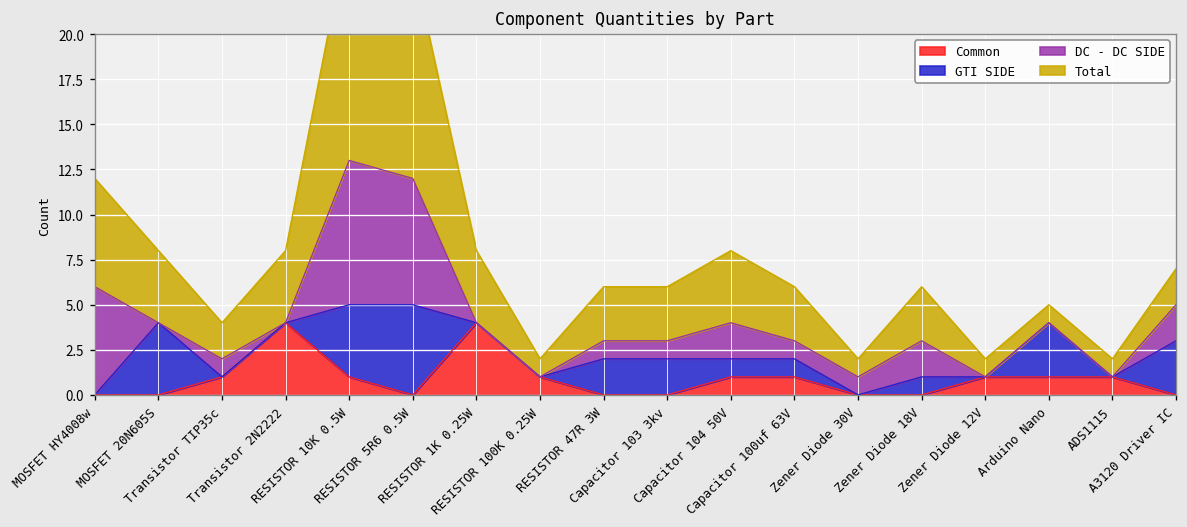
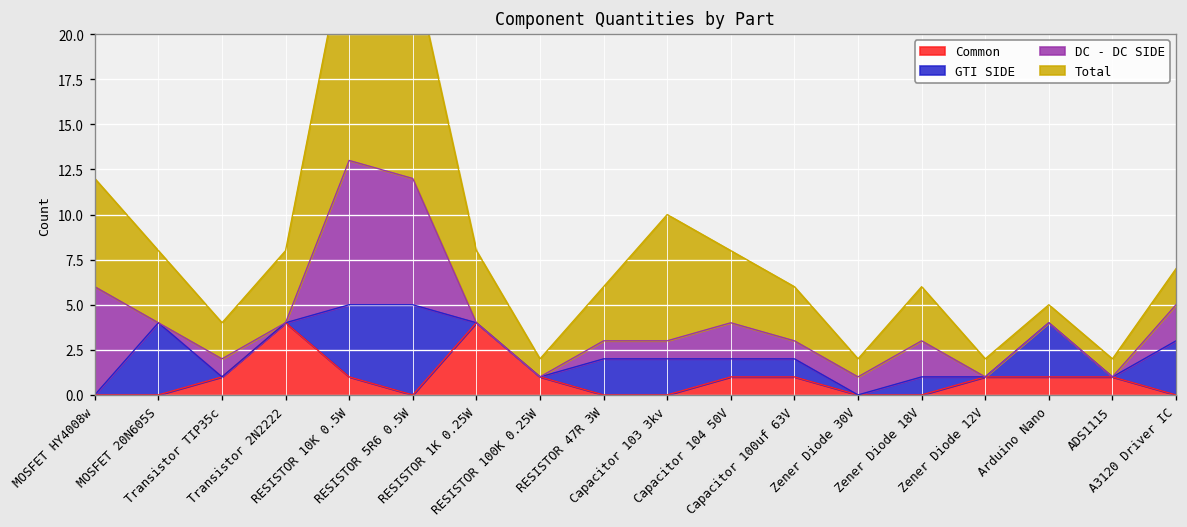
Total, Capacitor 103 3kv: 3 -> 7
